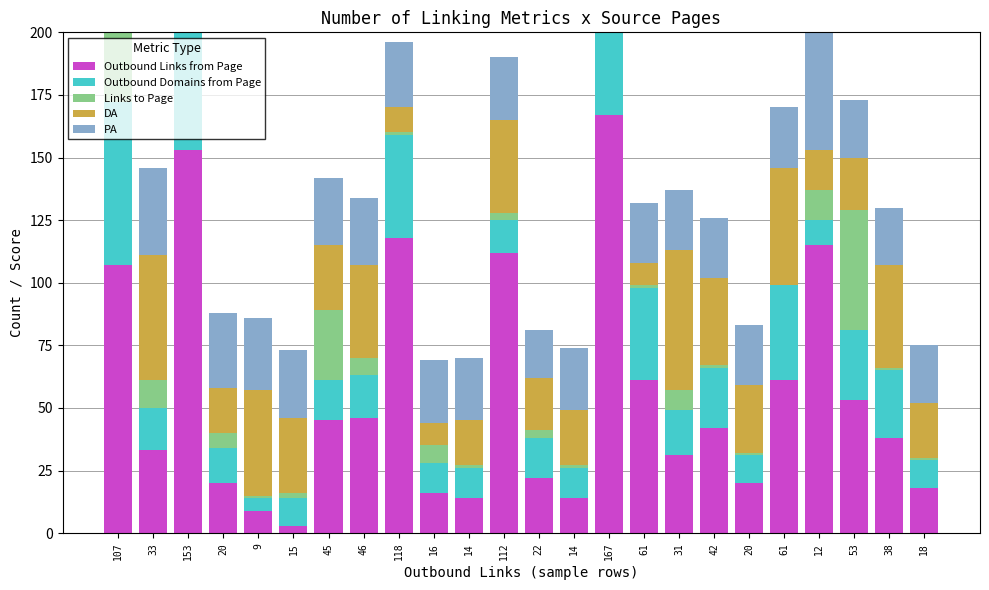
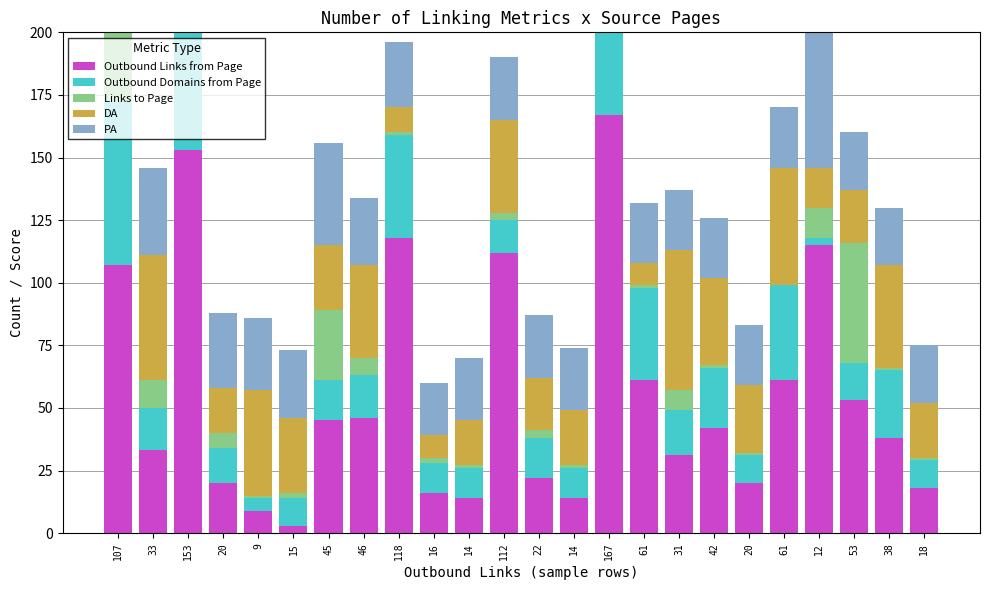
PA, 45: 27 -> 41
Links to Page, 16: 7 -> 2
PA, 16: 25 -> 21
PA, 22: 19 -> 25
Outbound Domains from Page, 12: 10 -> 3
Outbound Domains from Page, 53: 28 -> 15
